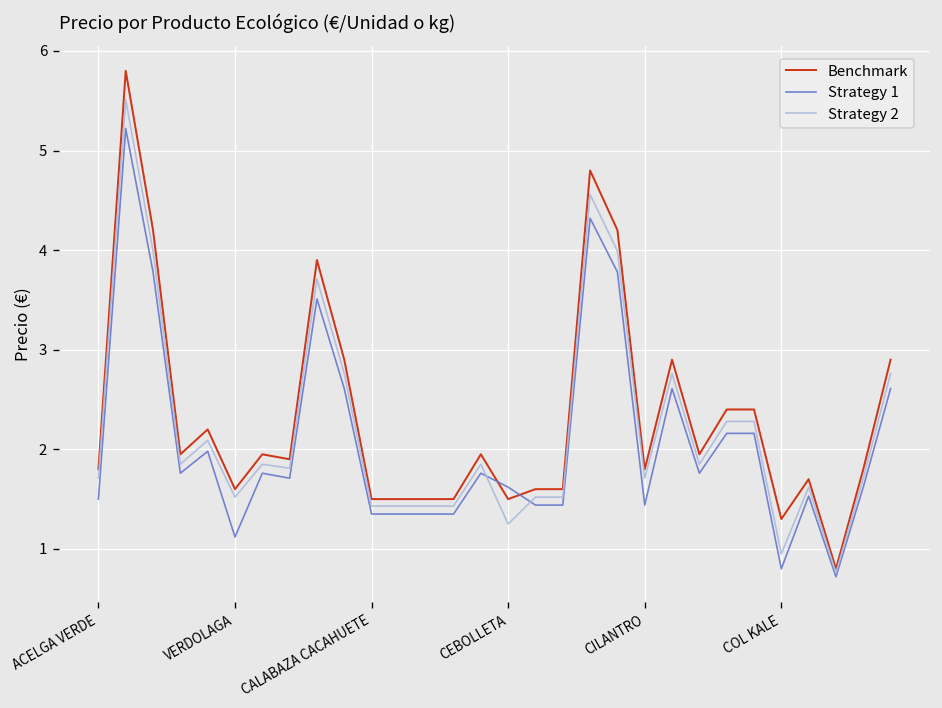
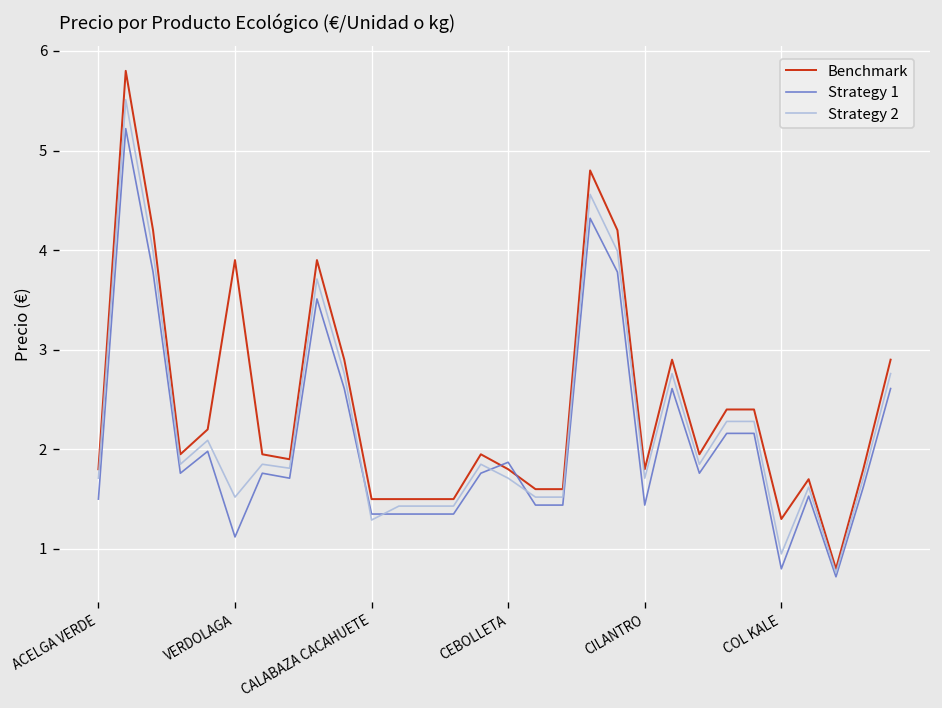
Benchmark, VERDOLAGA: 1.6 -> 3.9
Strategy 2, CALABAZA CACAHUETE: 1.4 -> 1.3
Benchmark, CEBOLLETA: 1.5 -> 1.8
Strategy 1, CEBOLLETA: 1.6 -> 1.9
Strategy 2, CEBOLLETA: 1.3 -> 1.7
